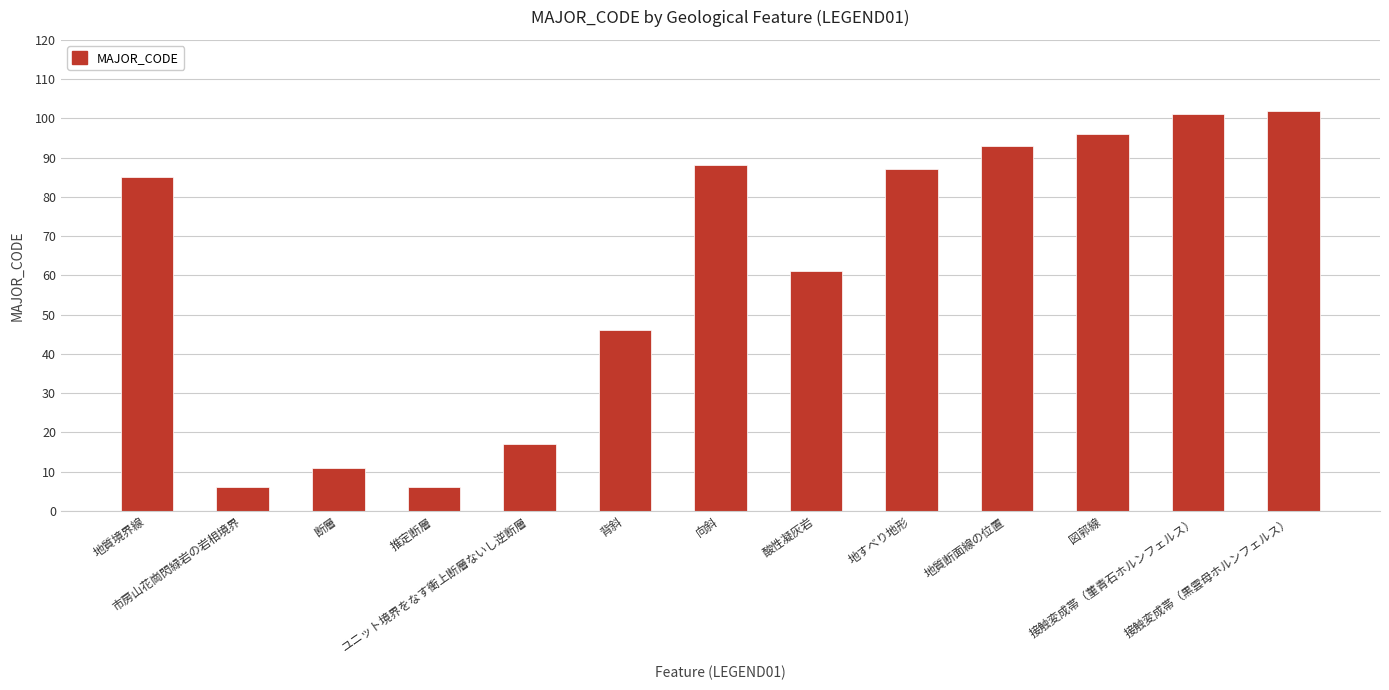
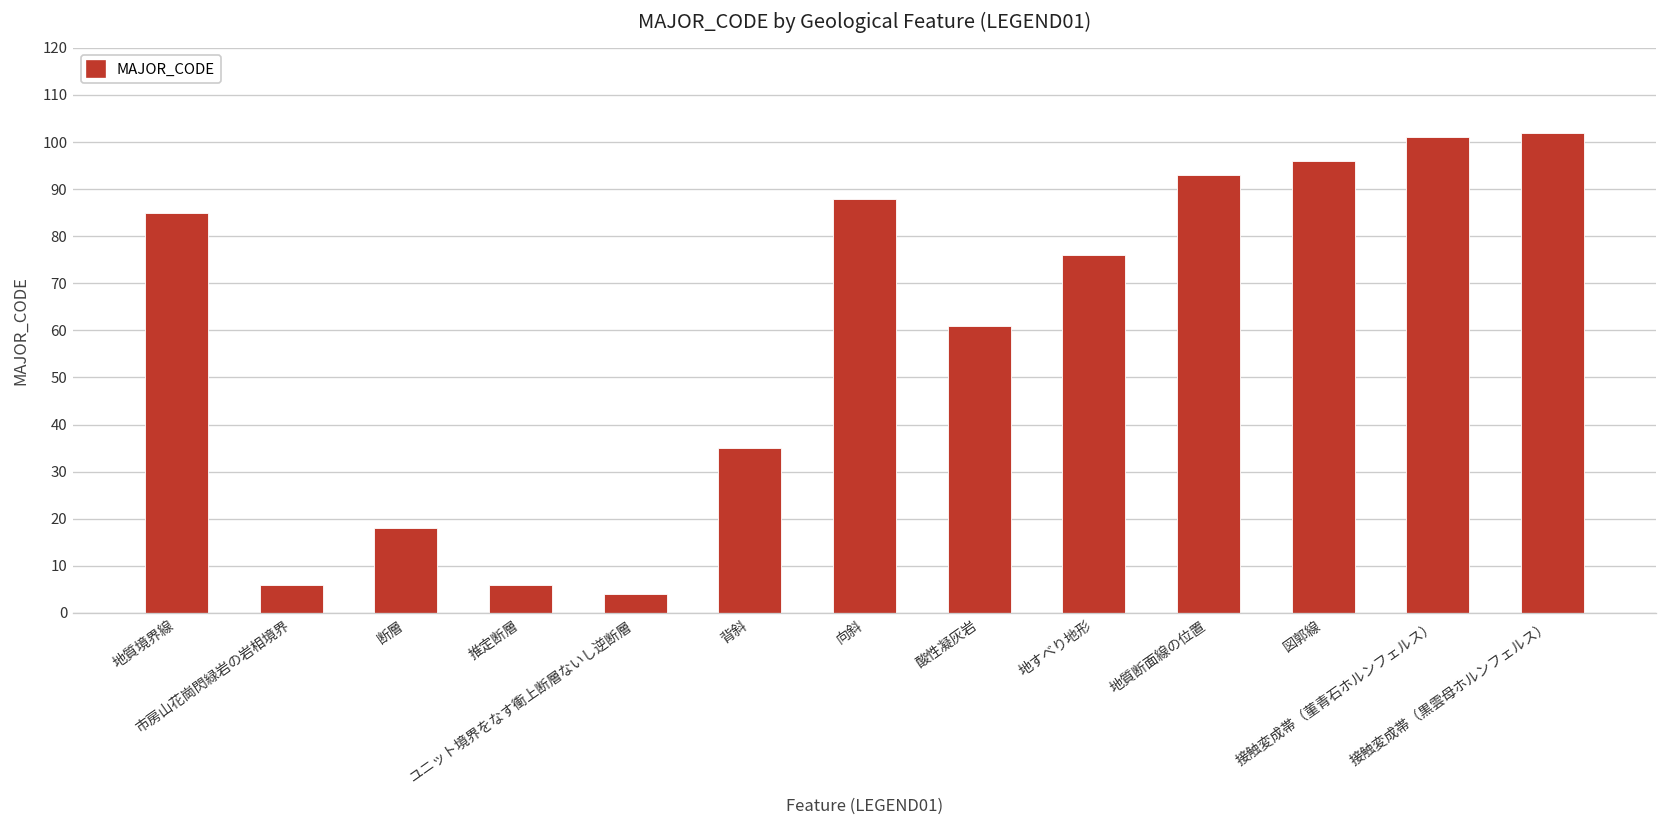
断層: 11 -> 18
ユニット境界をなす衝上断層ないし逆断層: 17 -> 4
背斜: 46 -> 35
地すべり地形: 87 -> 76
